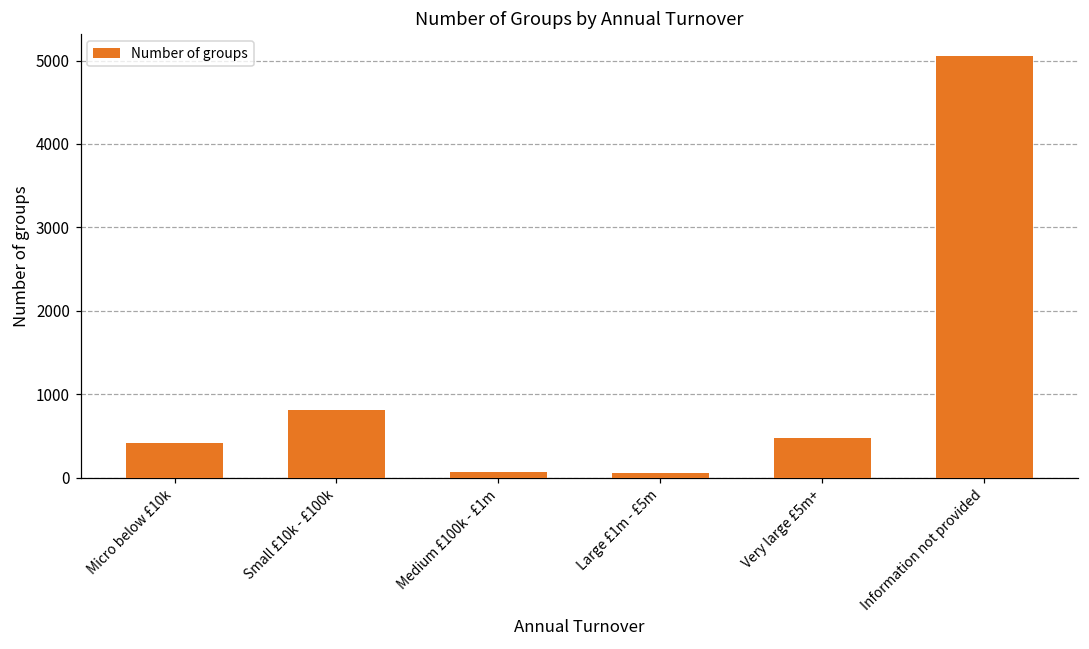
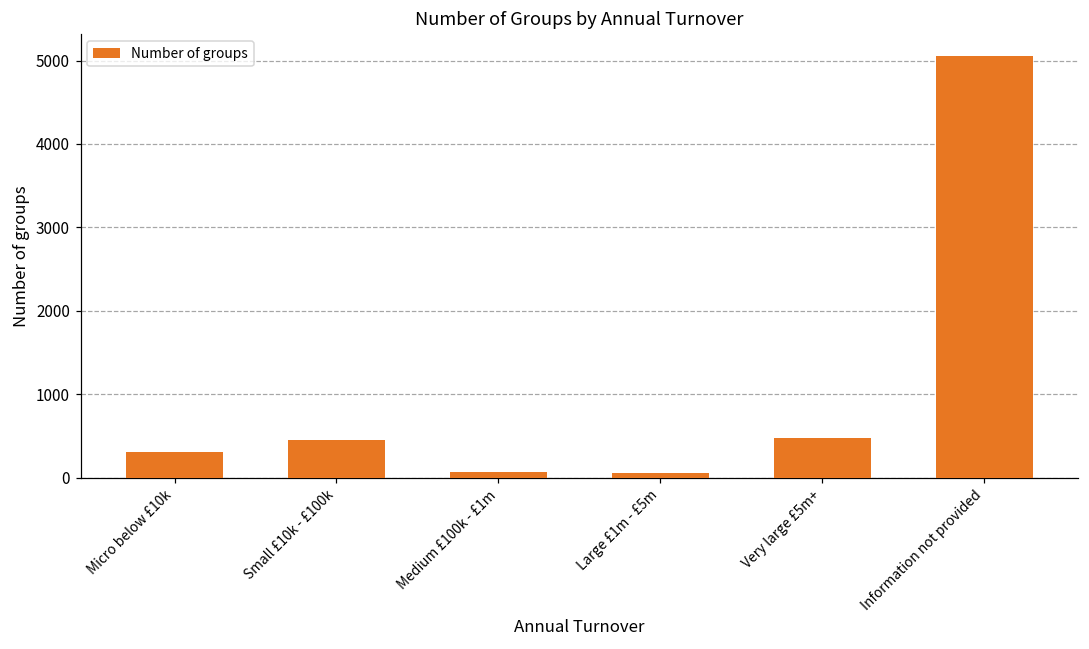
Micro below £10k: 400 -> 300
Small £10k - £100k: 800 -> 500
